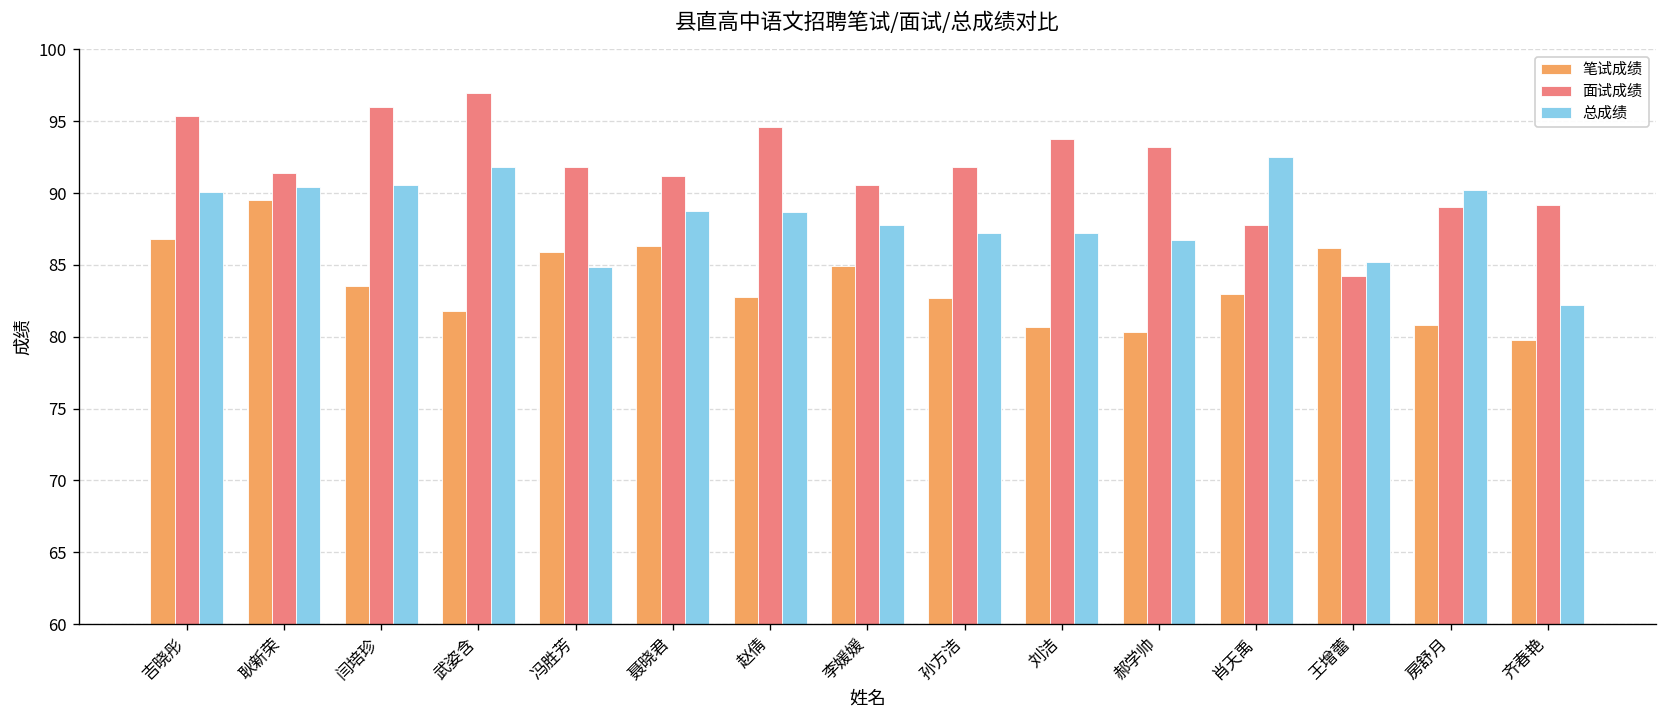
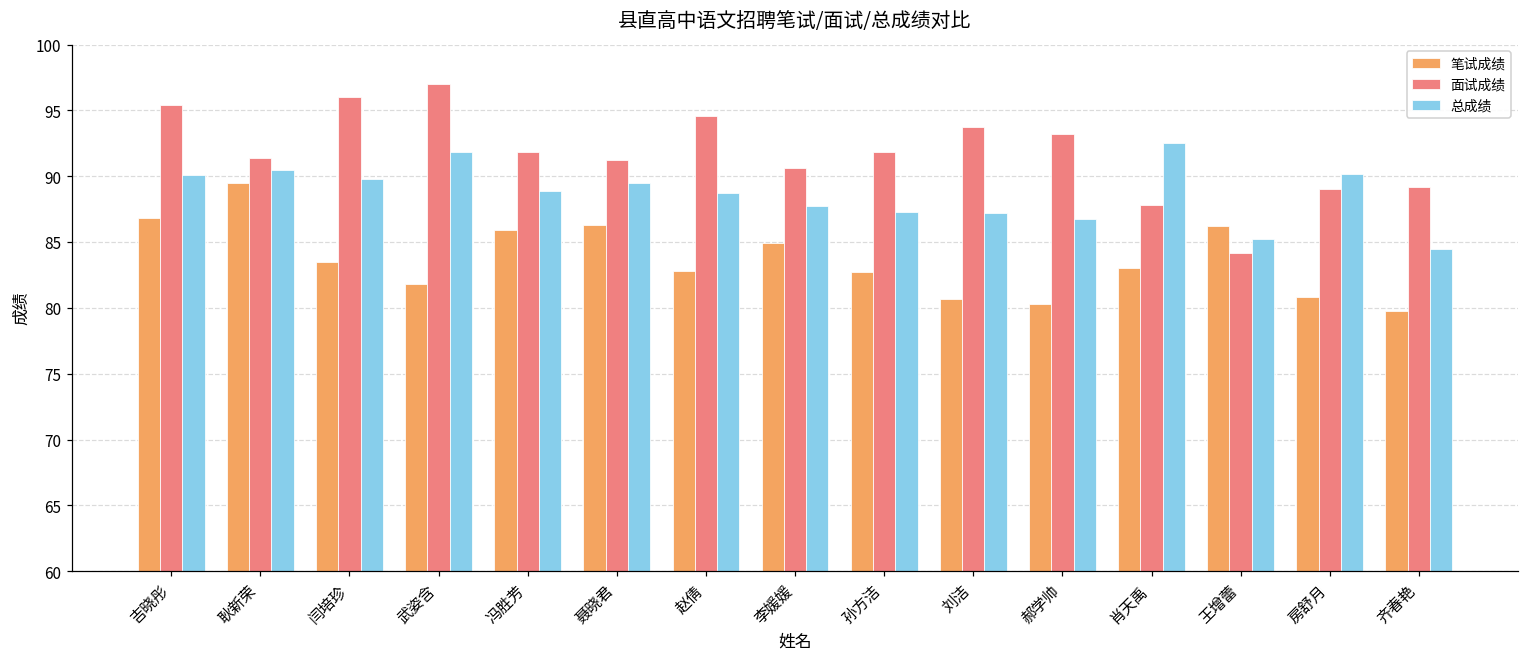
总成绩, 闫培珍: 90.6 -> 89.8
总成绩, 冯胜芳: 84.9 -> 88.9
总成绩, 聂晓君: 88.8 -> 89.5
总成绩, 齐春艳: 82.2 -> 84.5
